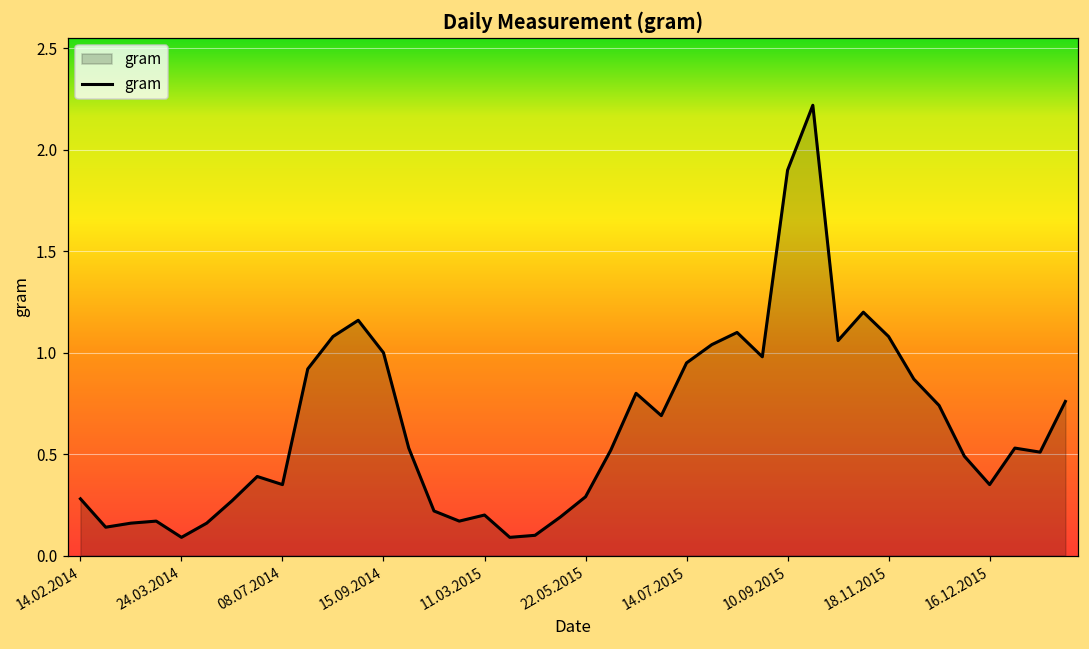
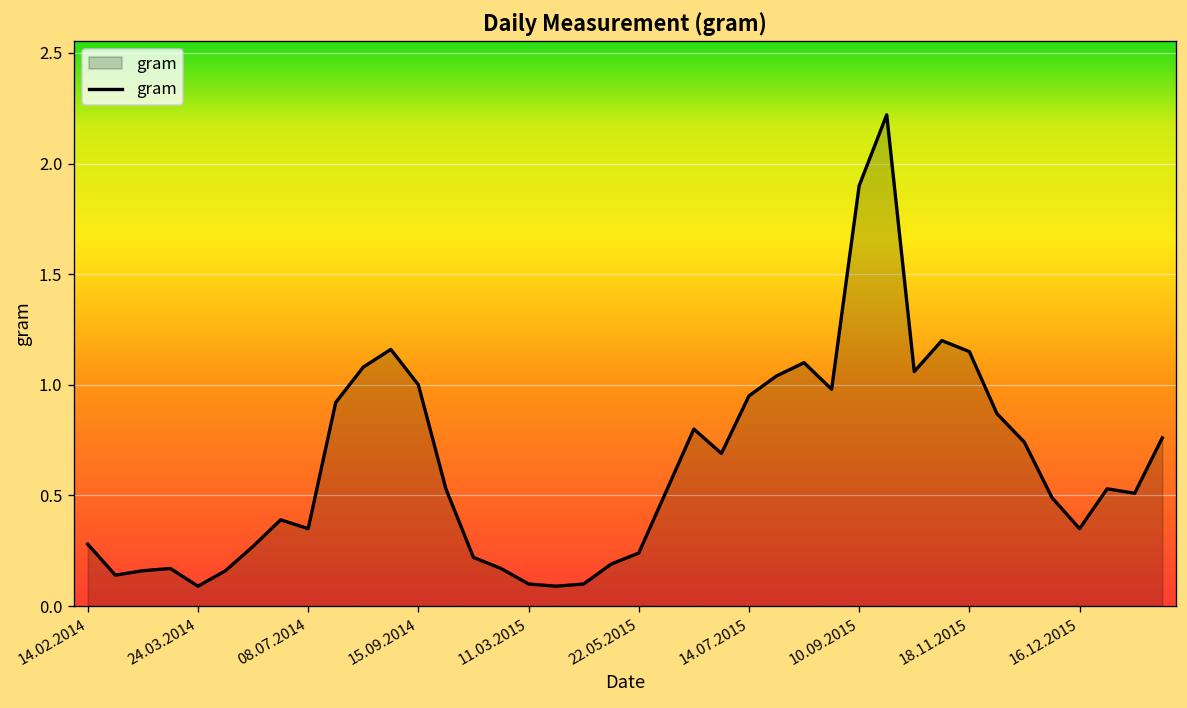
11.03.2015: 0.2 -> 0.1
22.05.2015: 0.29 -> 0.24
18.11.2015: 1.08 -> 1.15
